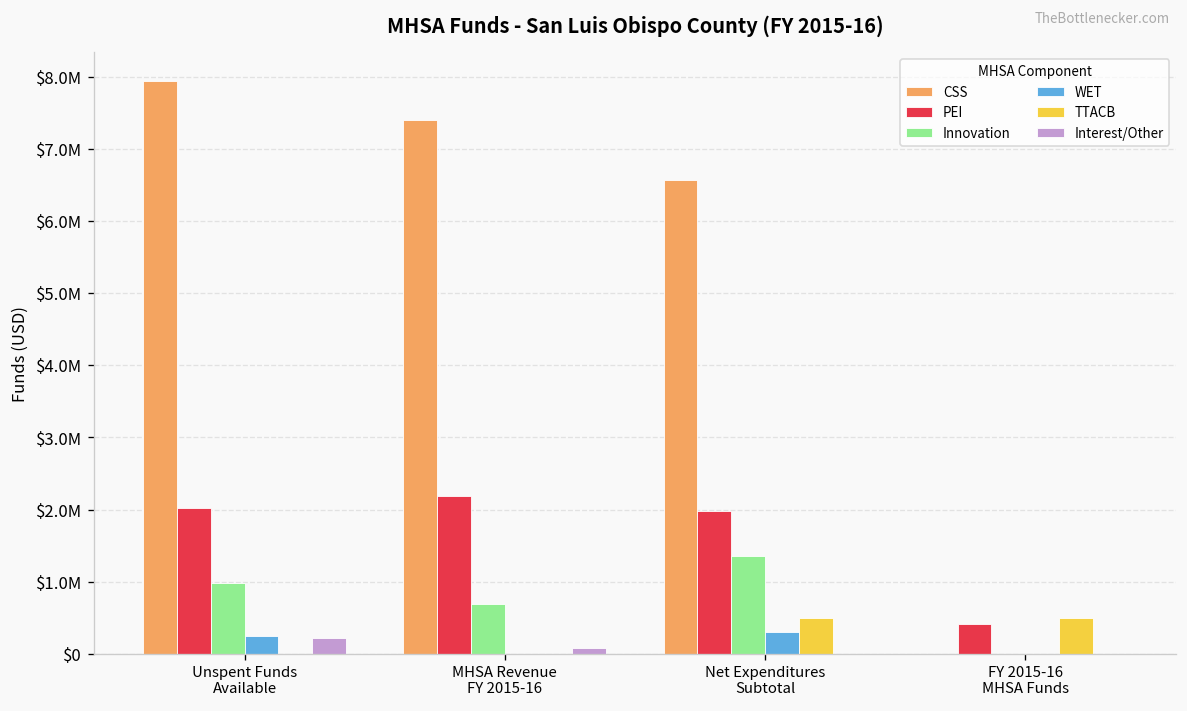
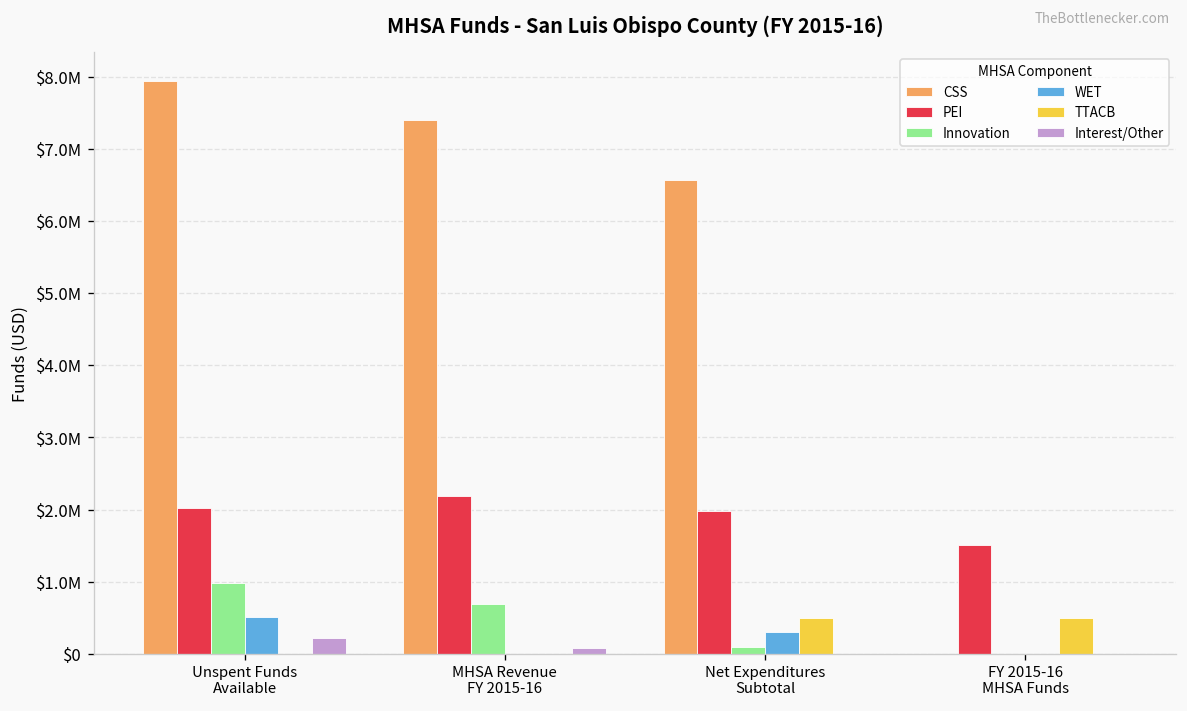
WET, Unspent Funds Available: $200000 -> $500000
Innovation, Net Expenditures Subtotal: $1400000 -> $100000
PEI, FY 2015-16 MHSA Funds: $400000 -> $1500000
